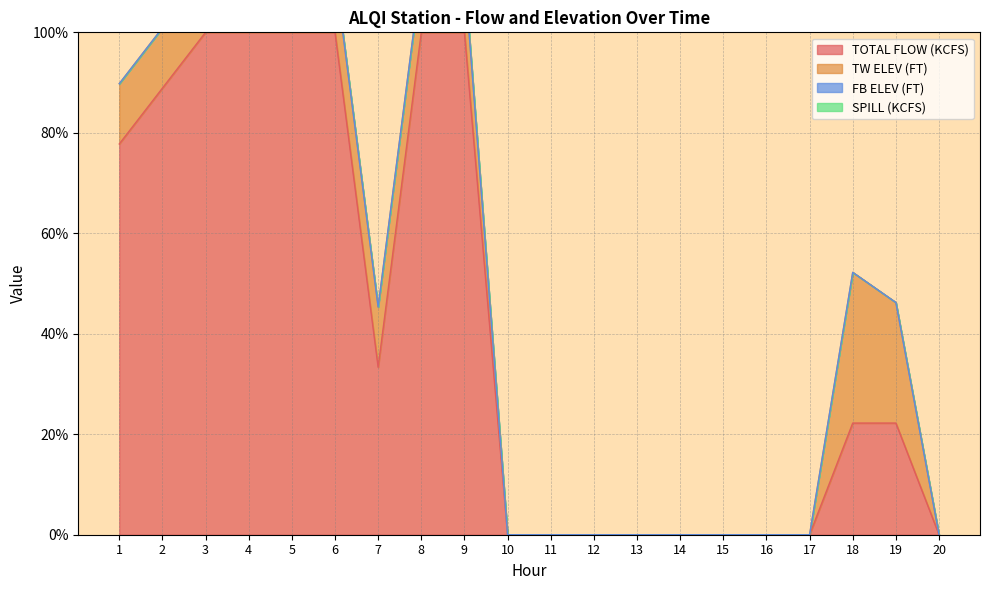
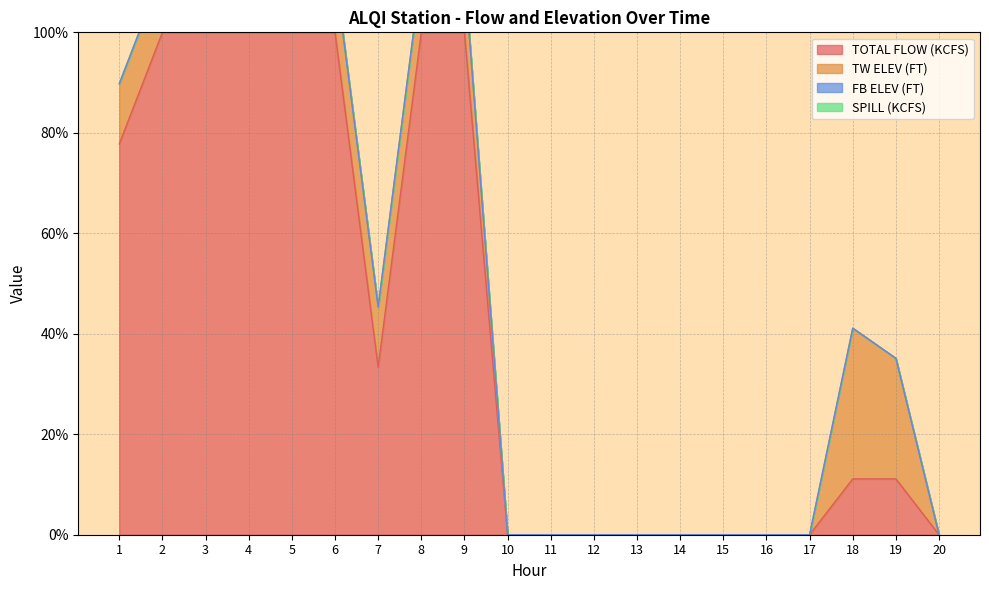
TOTAL FLOW (KCFS), 2: 89% -> 100%
TOTAL FLOW (KCFS), 18: 22% -> 11%
TOTAL FLOW (KCFS), 19: 22% -> 11%
